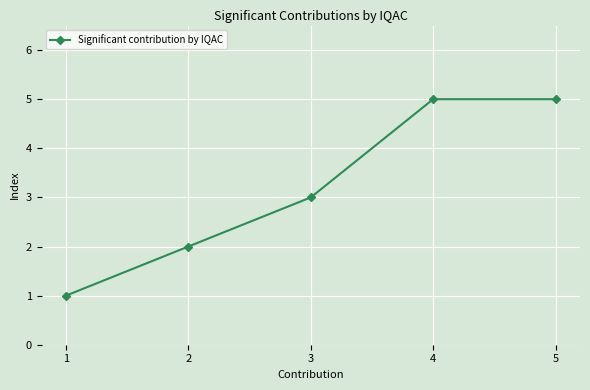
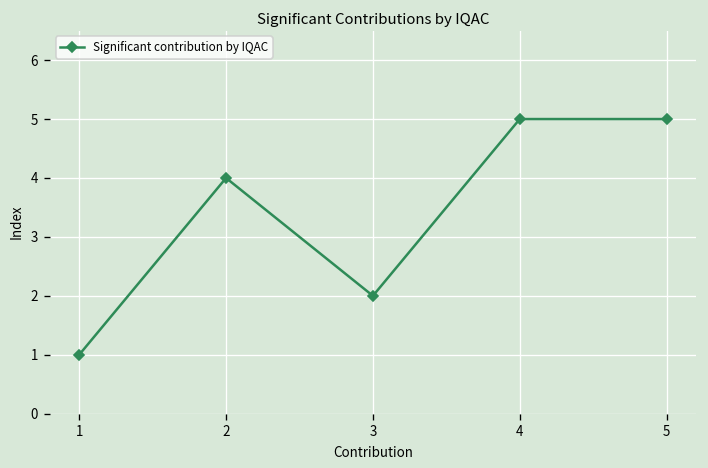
2: 2 -> 4
3: 3 -> 2
